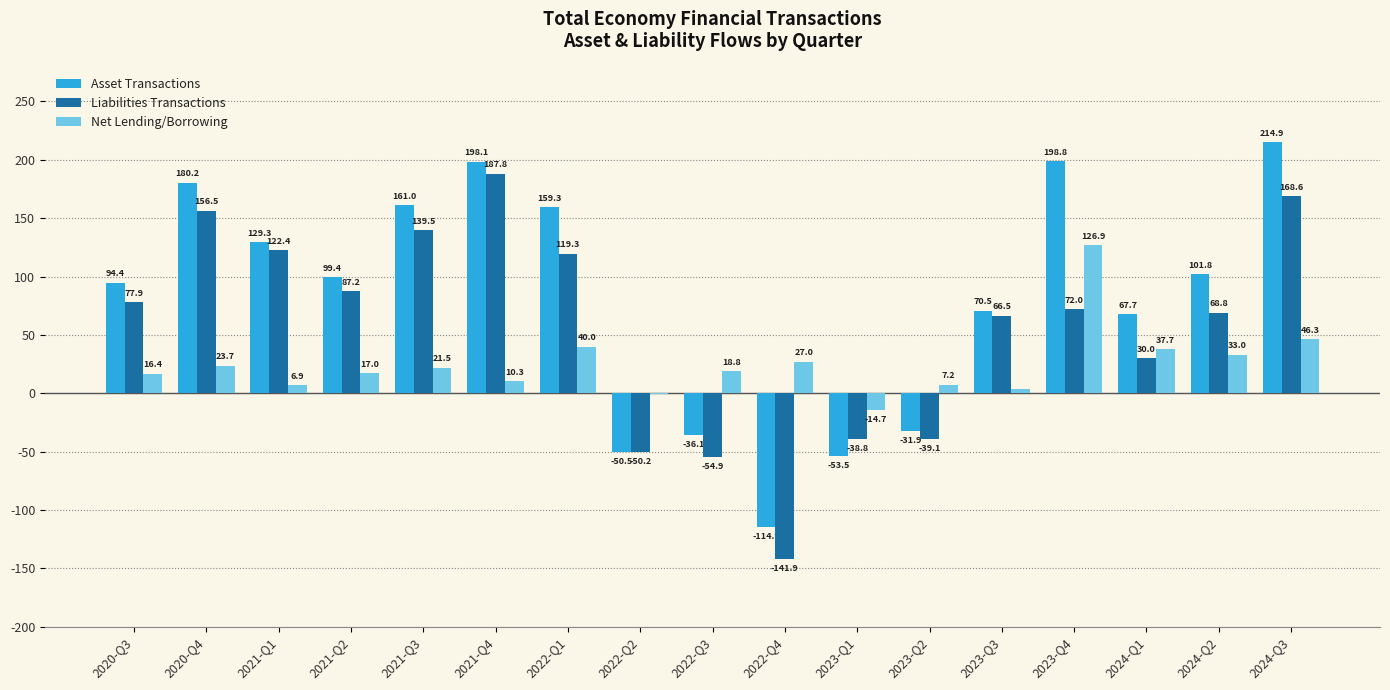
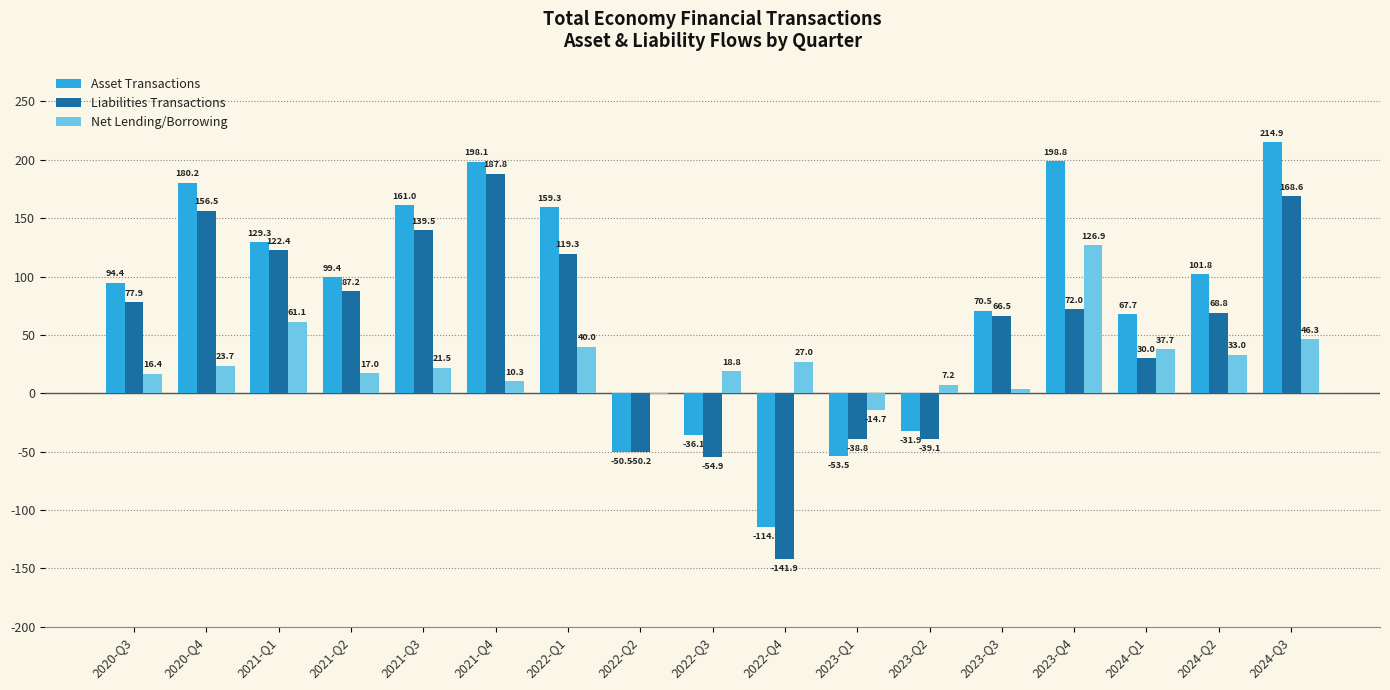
Net Lending/Borrowing, 2021-Q1: 6.9 -> 61.1
